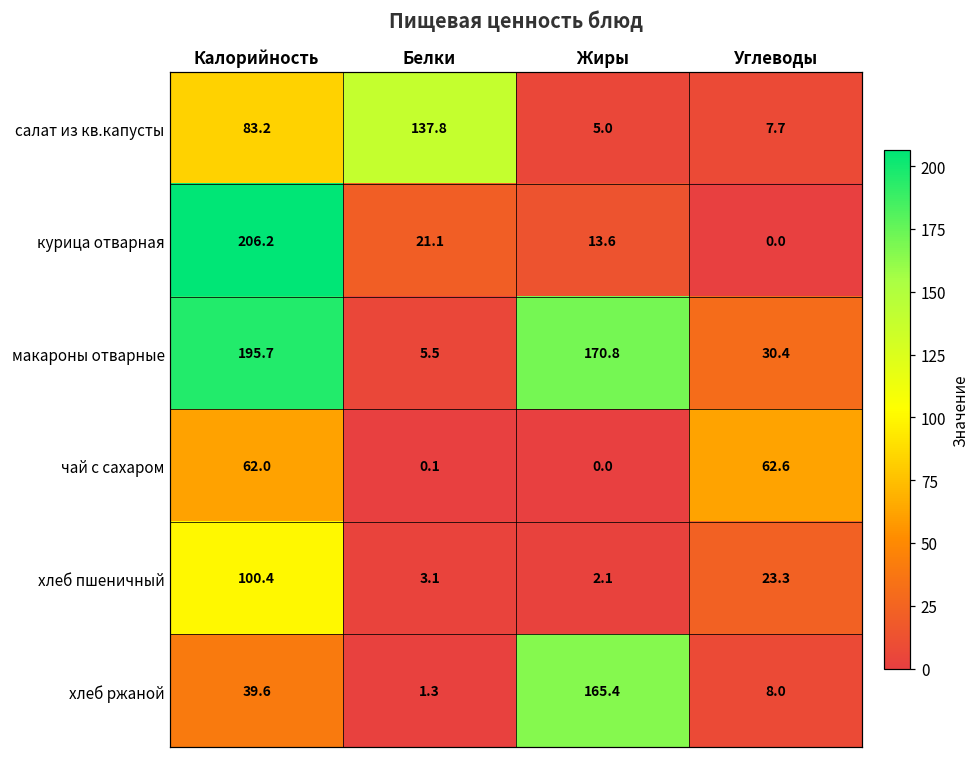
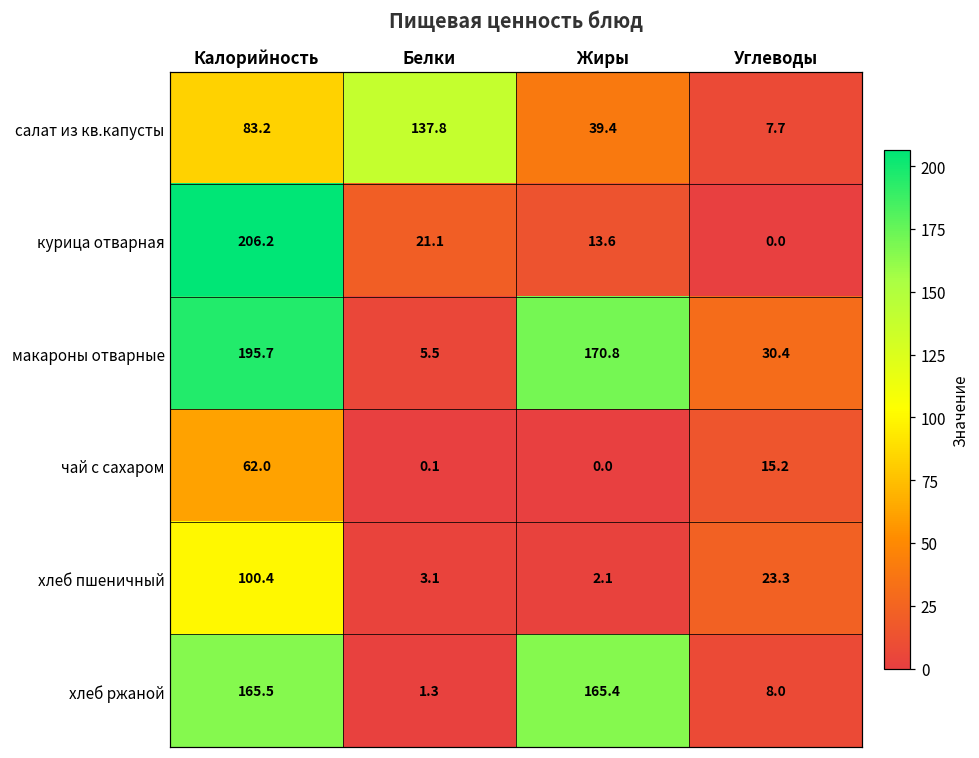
салат из кв.капусты, Жиры: 5.0 -> 39.4
чай с сахаром, Углеводы: 62.6 -> 15.2
хлеб ржаной, Калорийность: 39.6 -> 165.5
